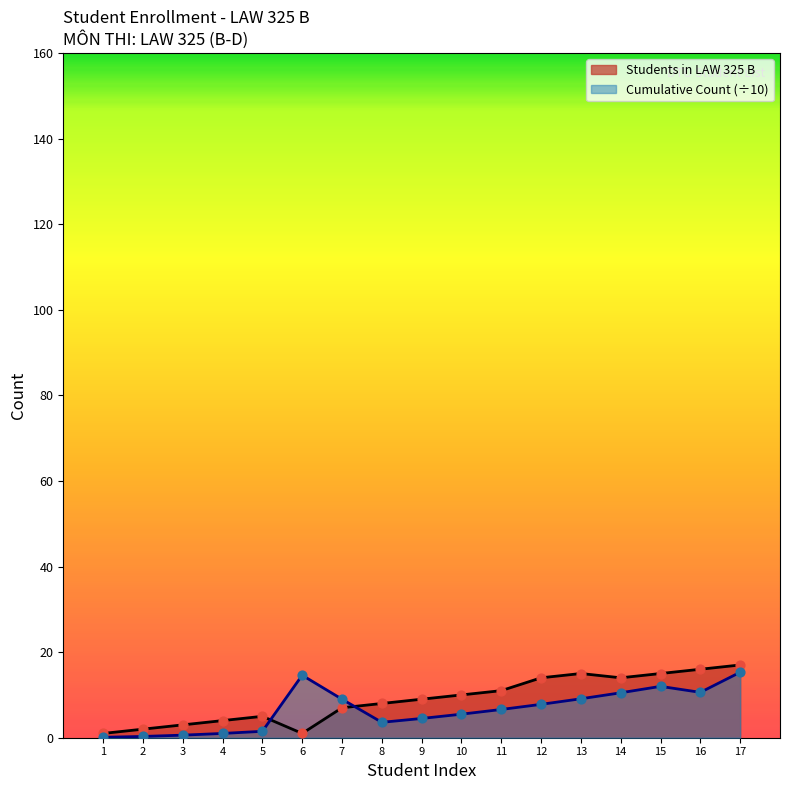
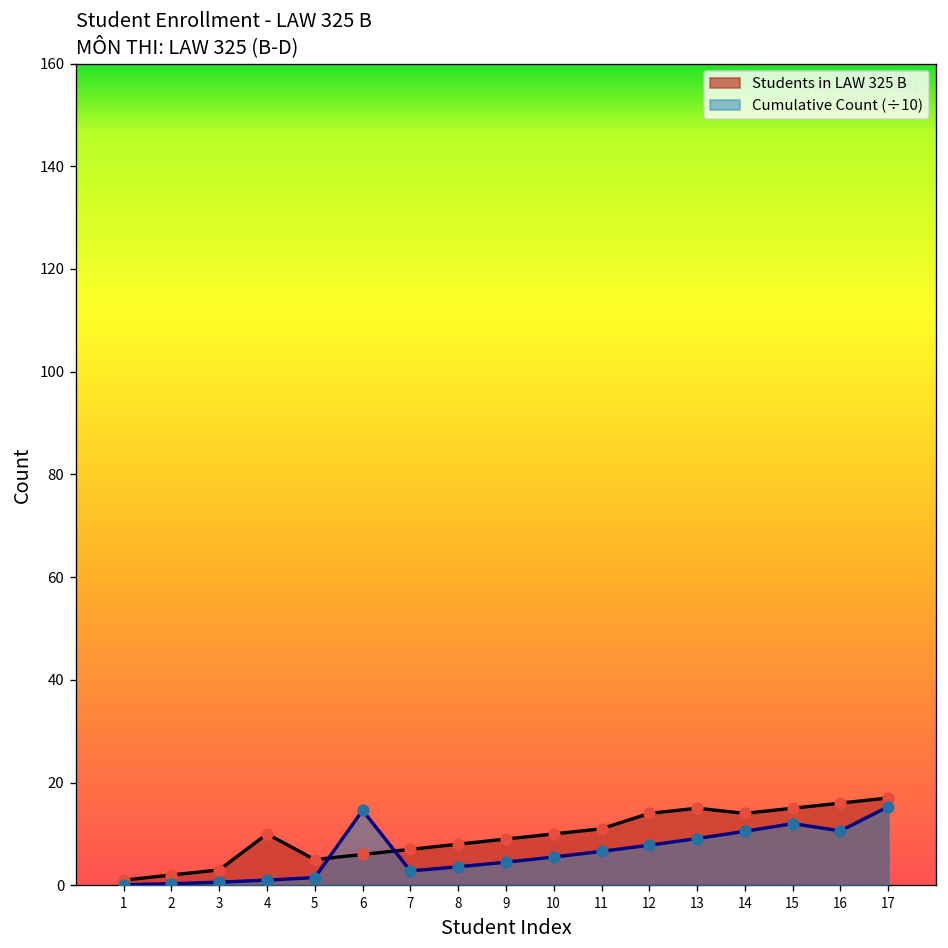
Students in LAW 325 B, 4: 4 -> 10
Students in LAW 325 B, 6: 1 -> 6
Cumulative Count (÷10), 7: 9 -> 3
